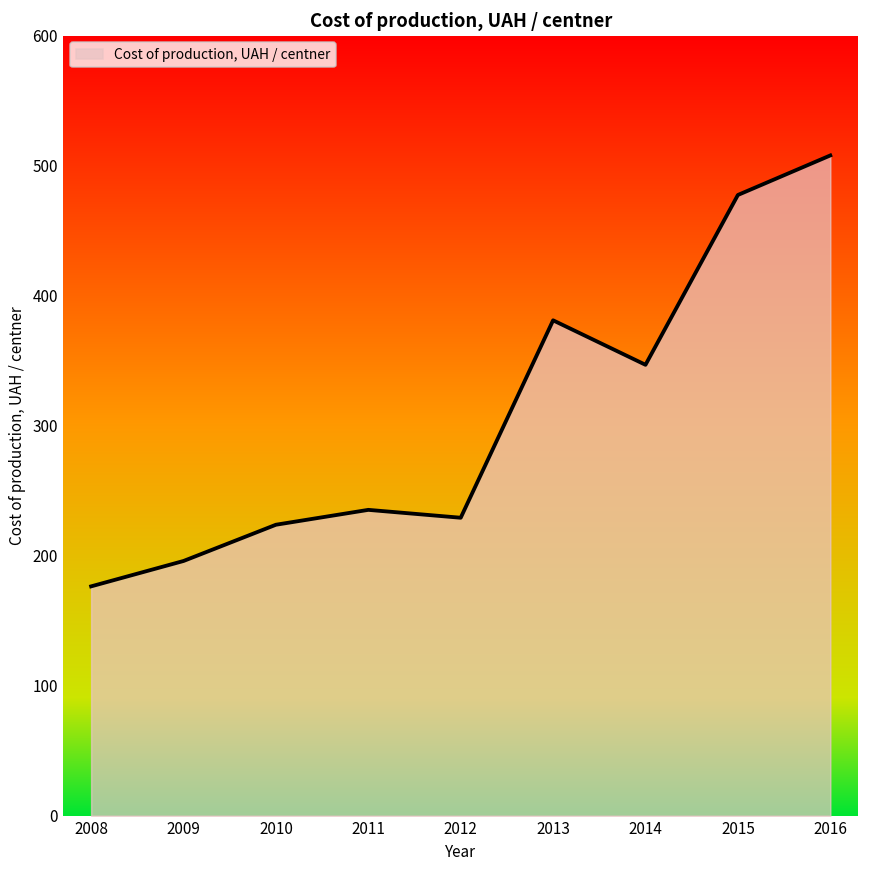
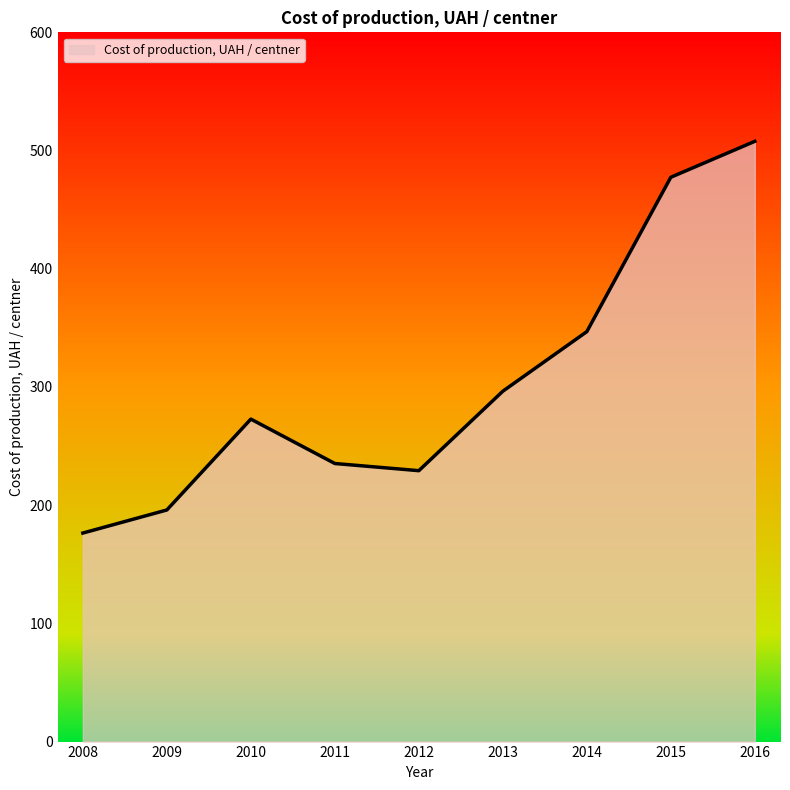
2010: 224 -> 273
2013: 381 -> 296
